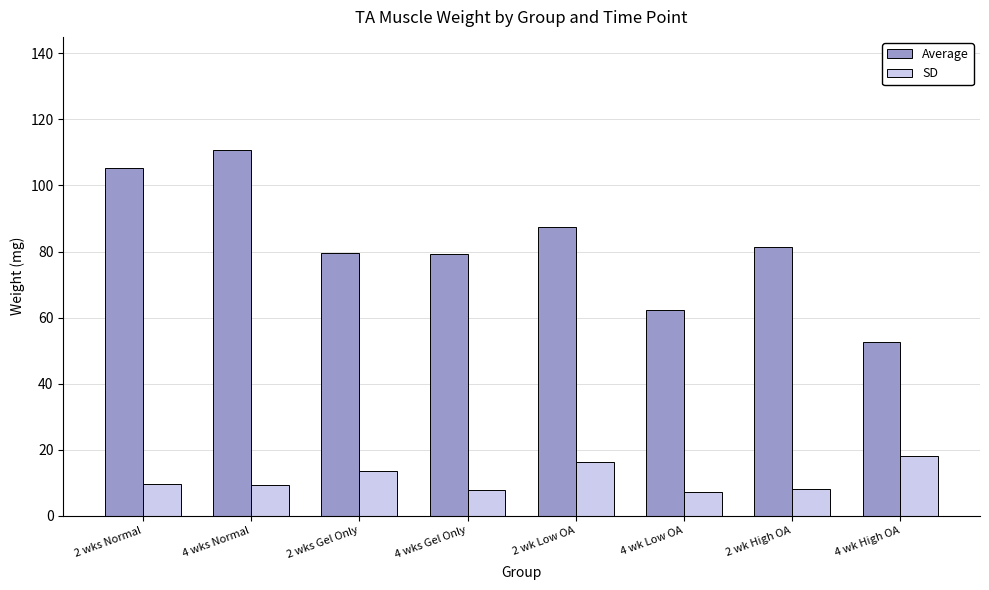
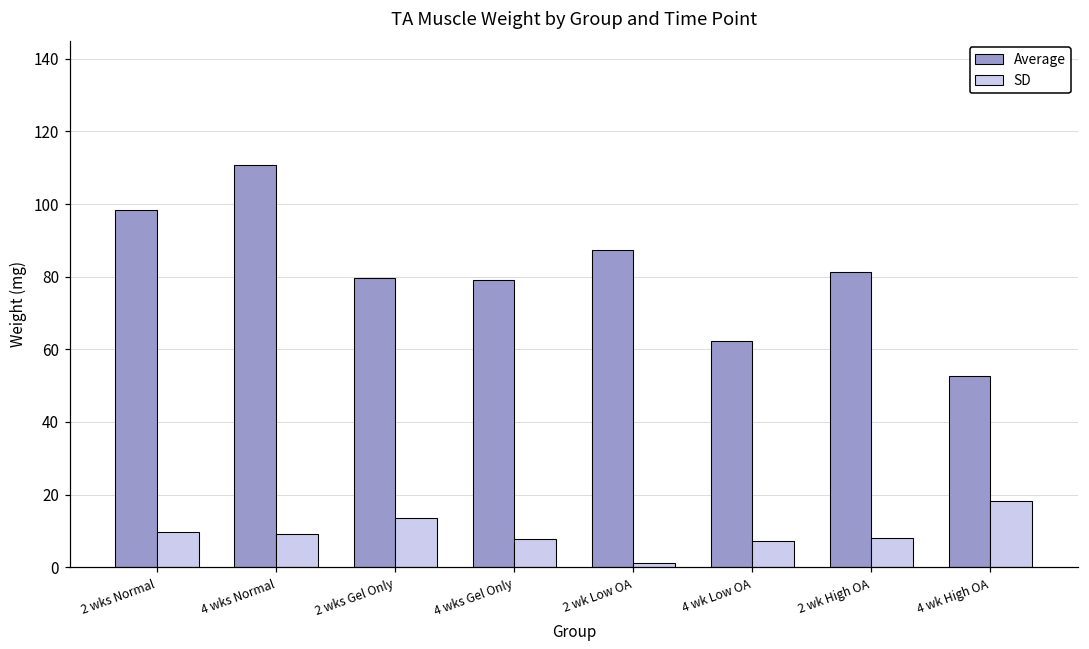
Average, 2 wks Normal: 105 -> 98
SD, 2 wk Low OA: 16 -> 1
